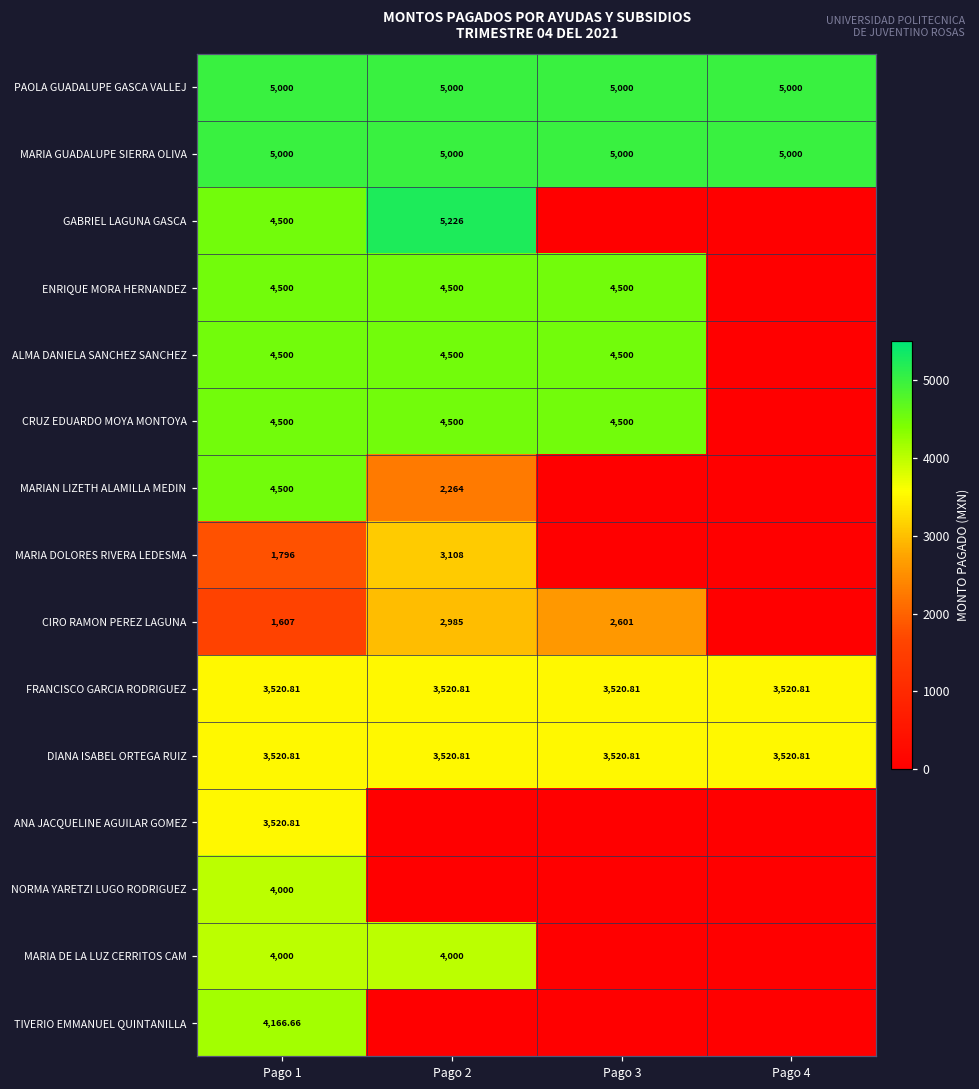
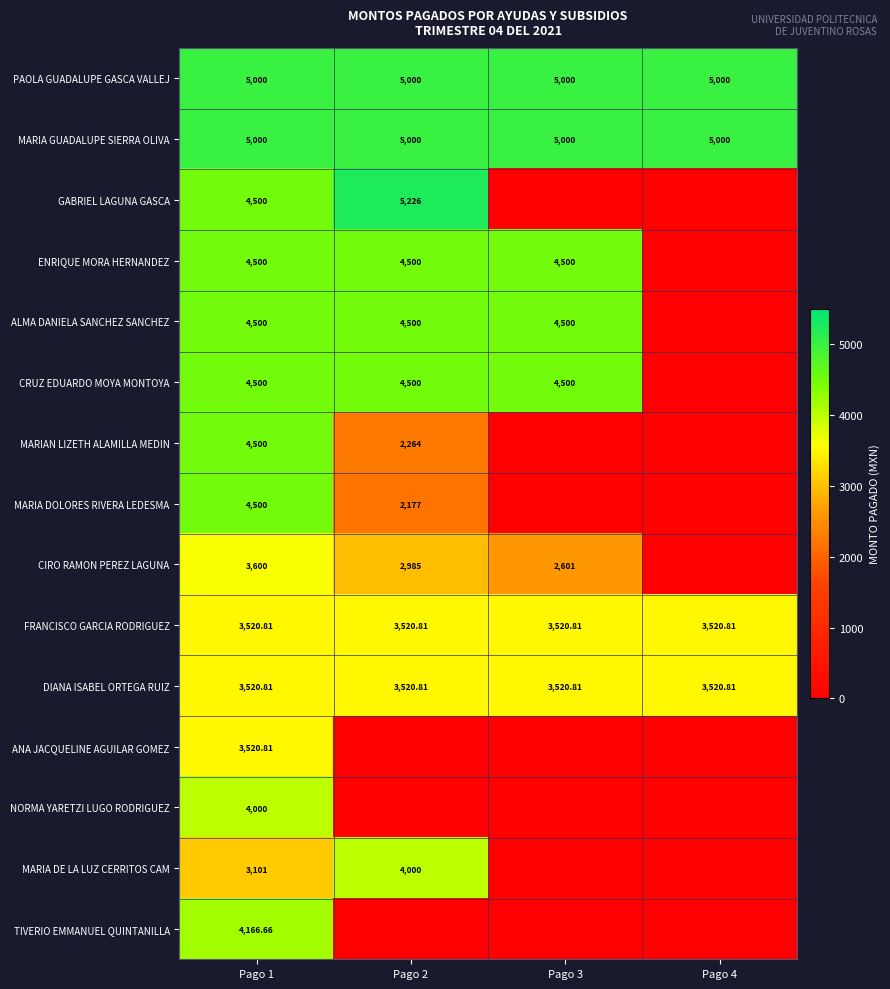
MARIA DOLORES RIVERA LEDESMA, Pago 1: 1,796 -> 4,500
MARIA DOLORES RIVERA LEDESMA, Pago 2: 3,108 -> 2,177
CIRO RAMON PEREZ LAGUNA, Pago 1: 1,607 -> 3,600
MARIA DE LA LUZ CERRITOS CAM, Pago 1: 4,000 -> 3,101
